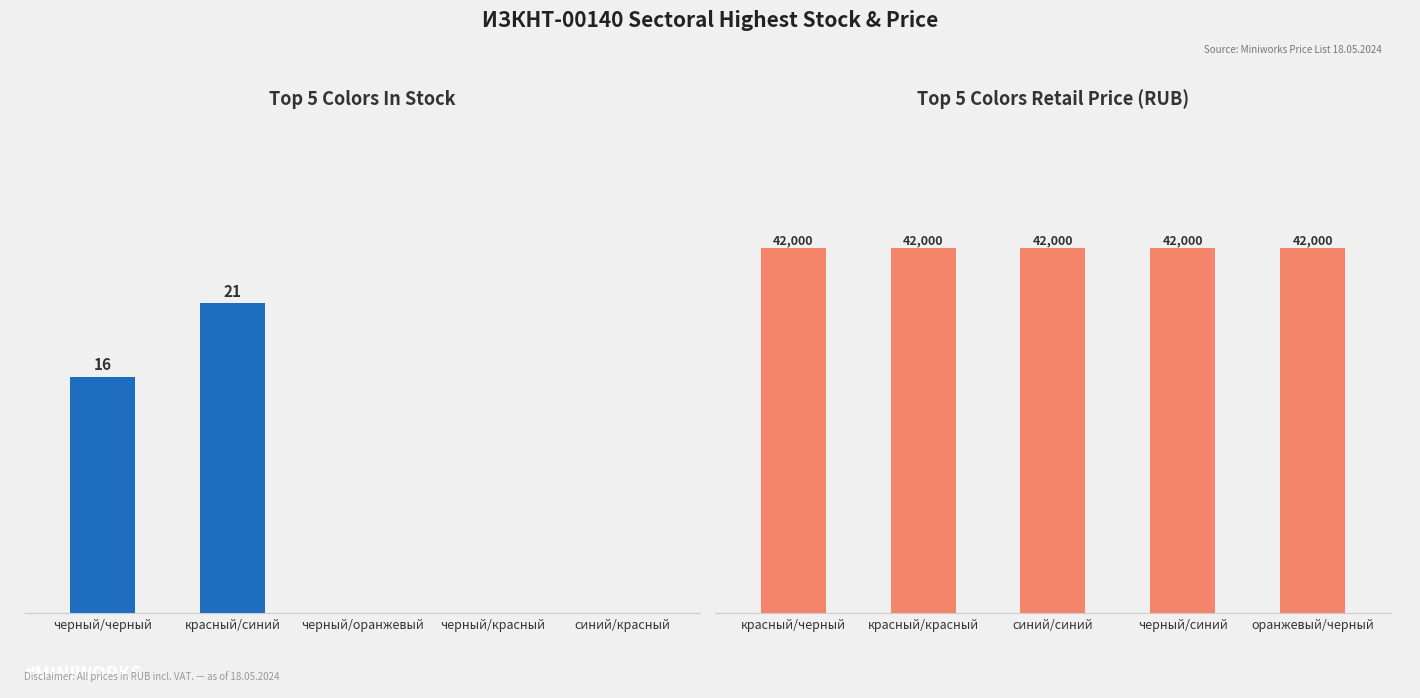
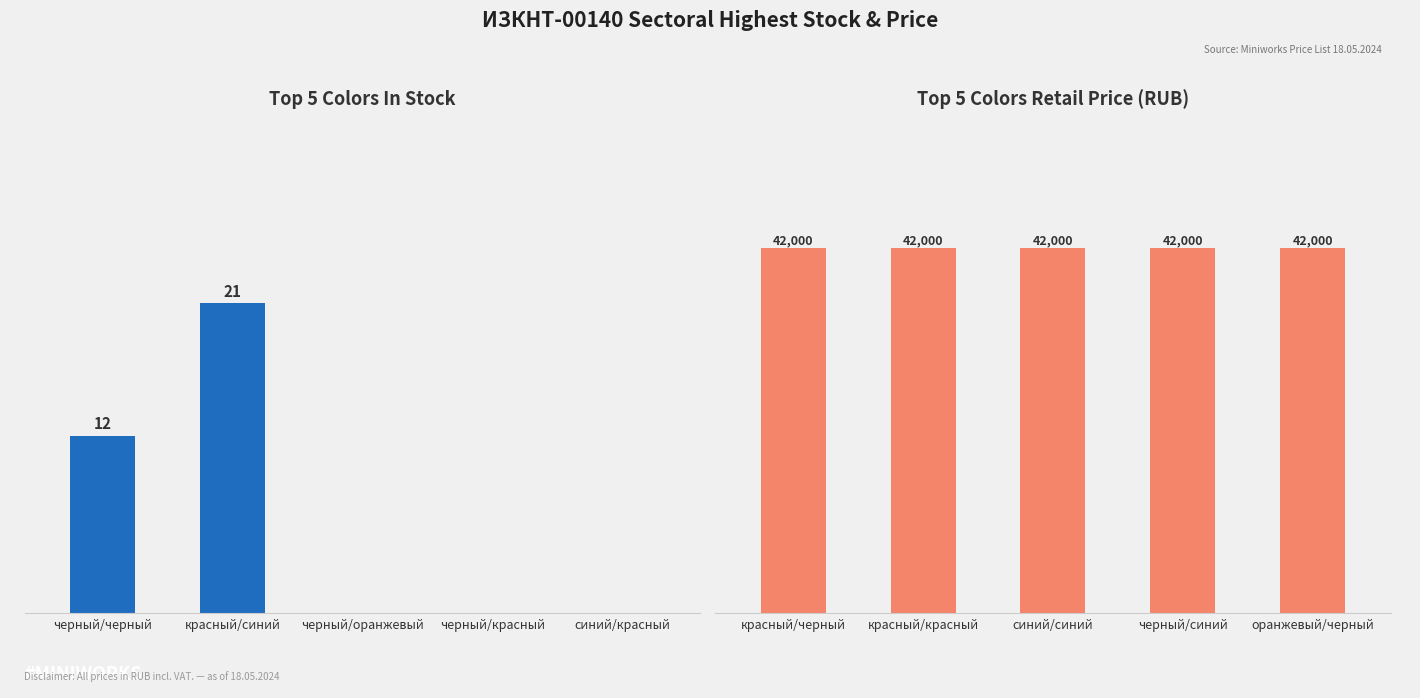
Top 5 Colors In Stock, черный/черный: 16 -> 12
